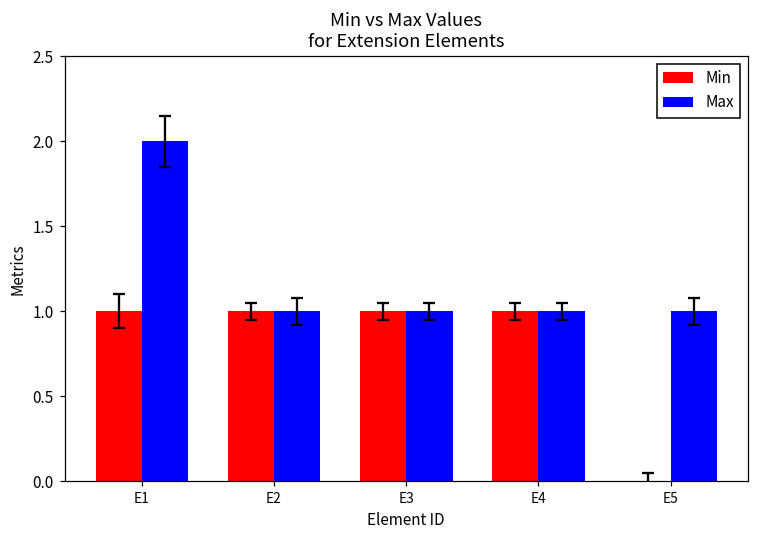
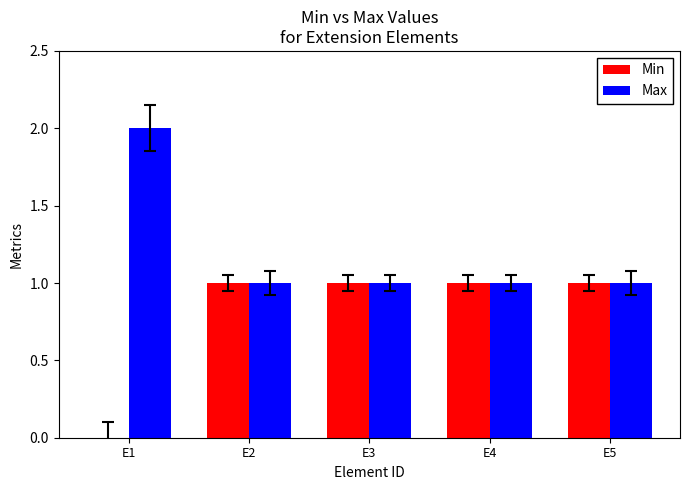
Min, E1: 1 -> 0
Min, E5: 0 -> 1
